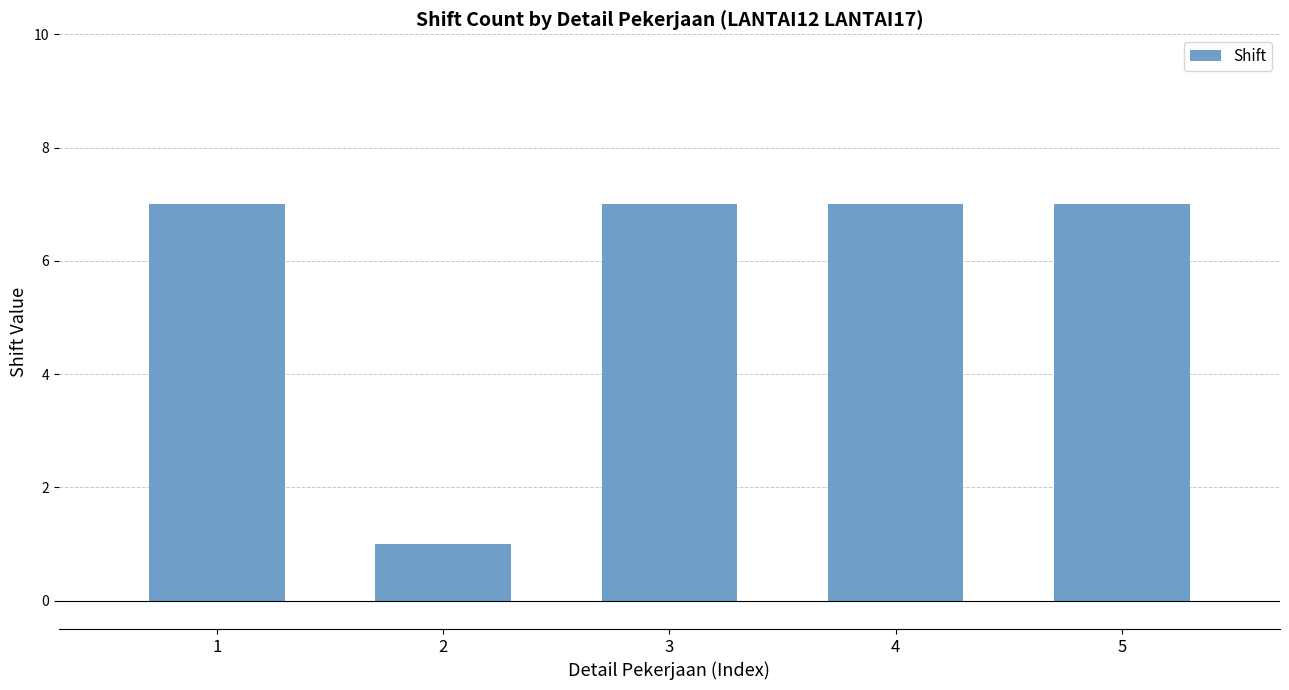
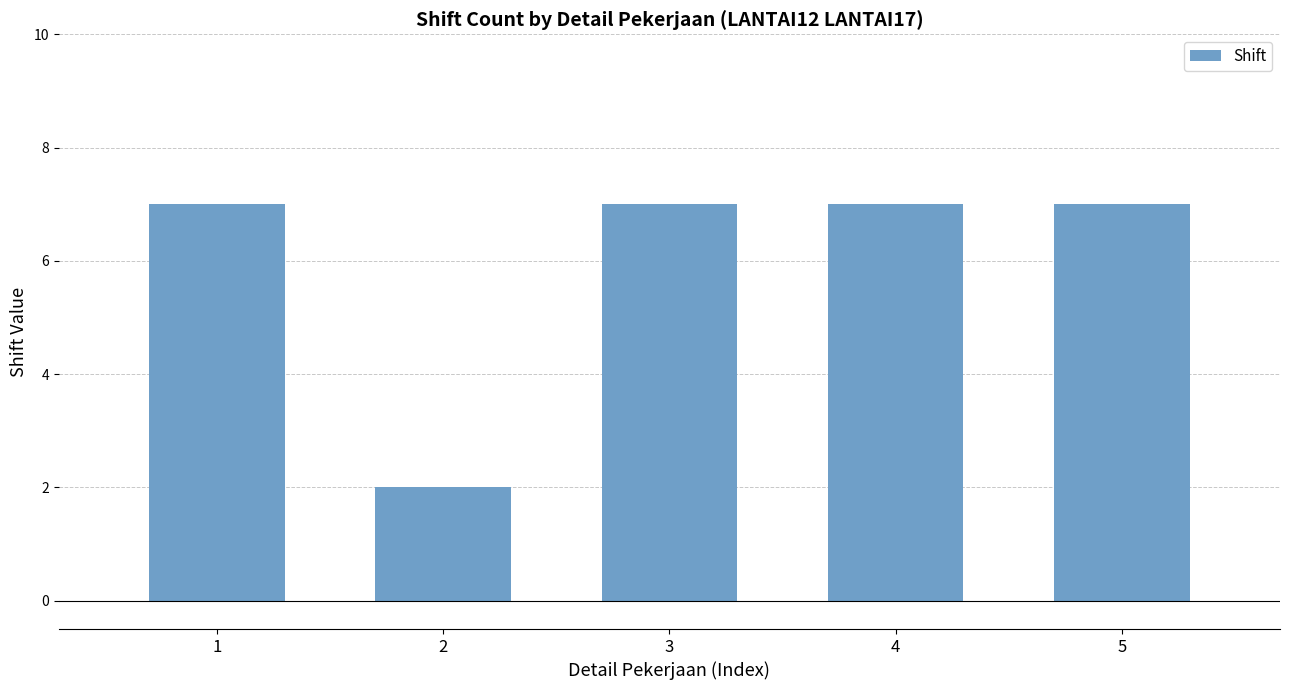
2: 1 -> 2
